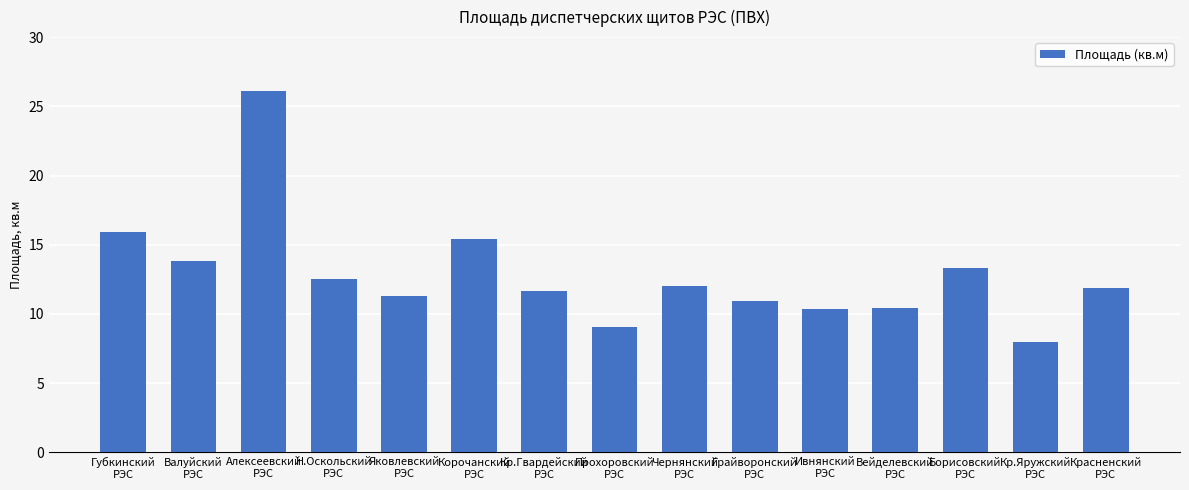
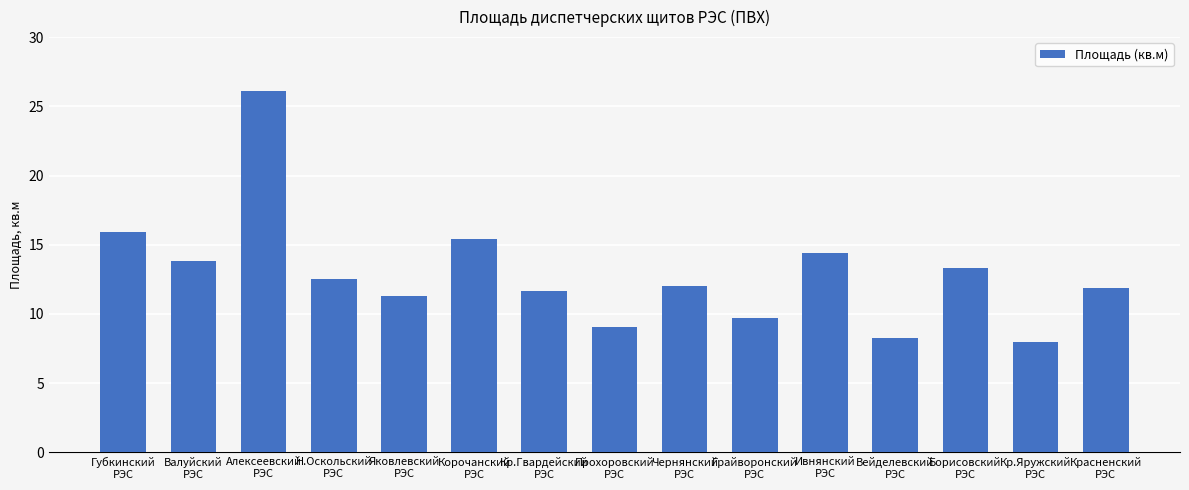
Грайворонский РЭС: 10.9 -> 9.7
Ивнянский РЭС: 10.4 -> 14.4
Вейделевский РЭС: 10.4 -> 8.3
